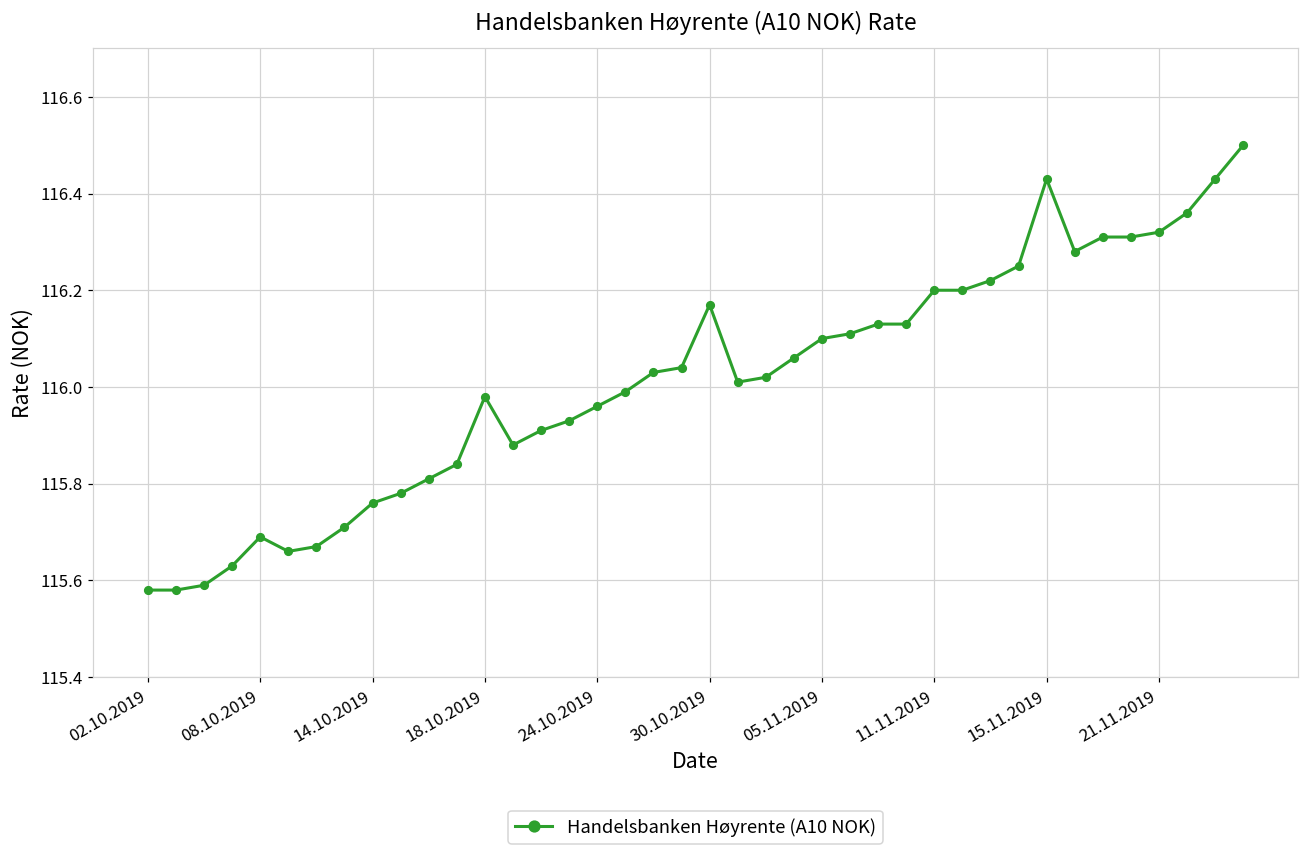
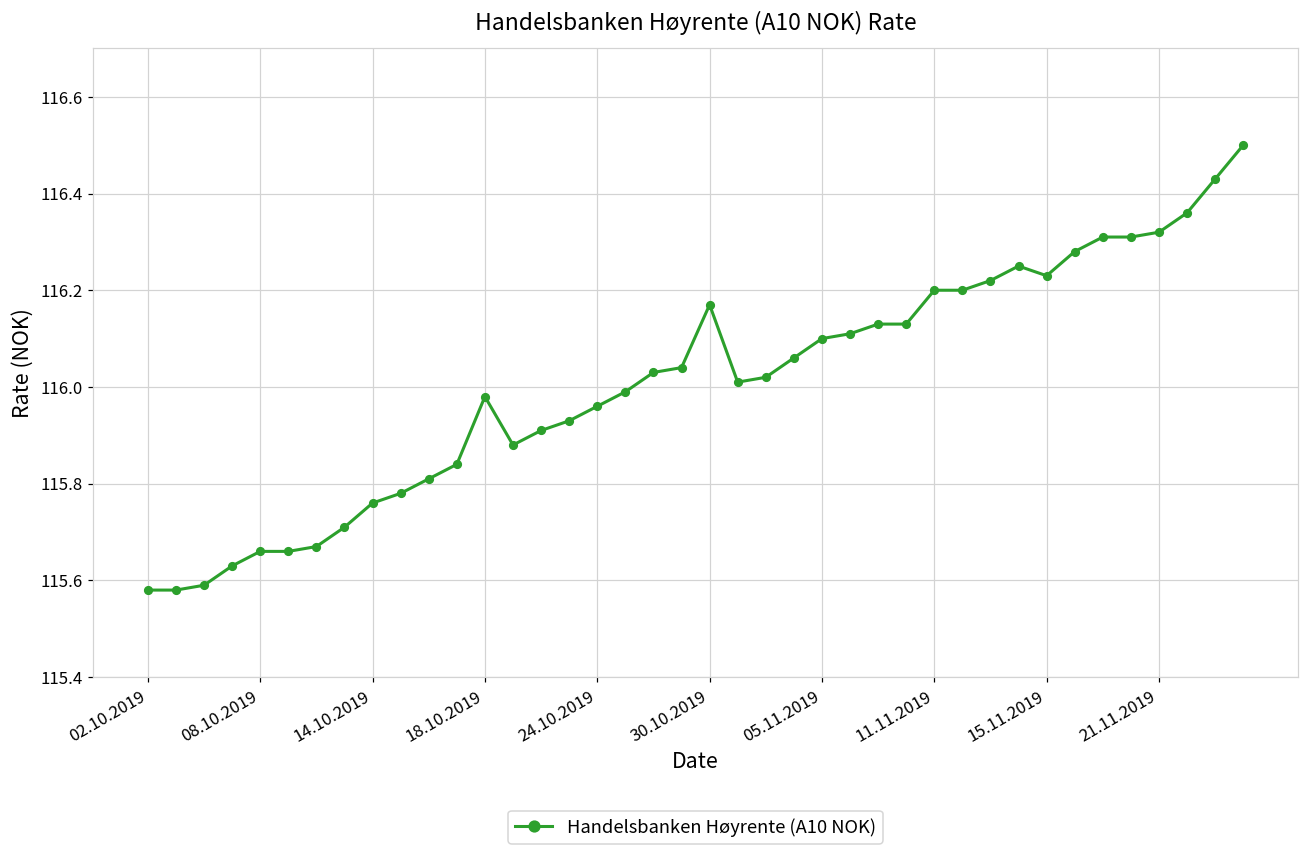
08.10.2019: 115.69 -> 115.66
15.11.2019: 116.43 -> 116.23
